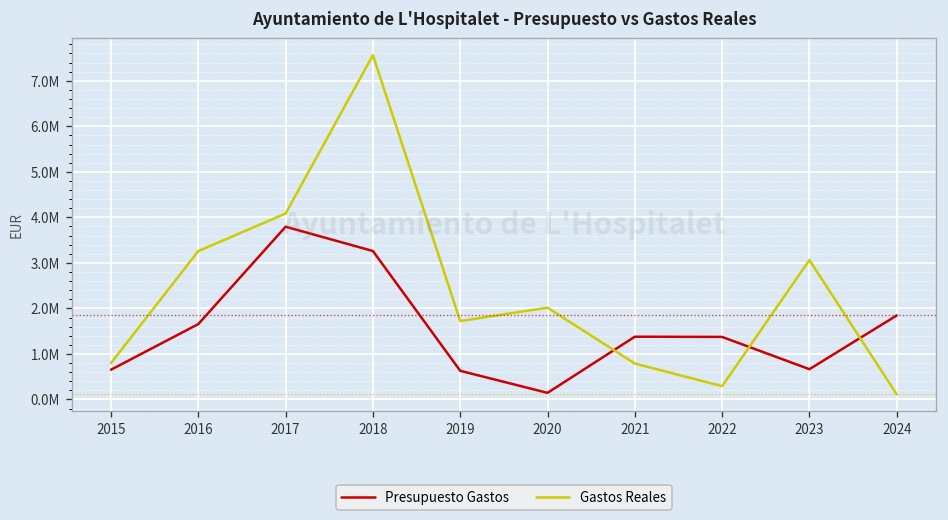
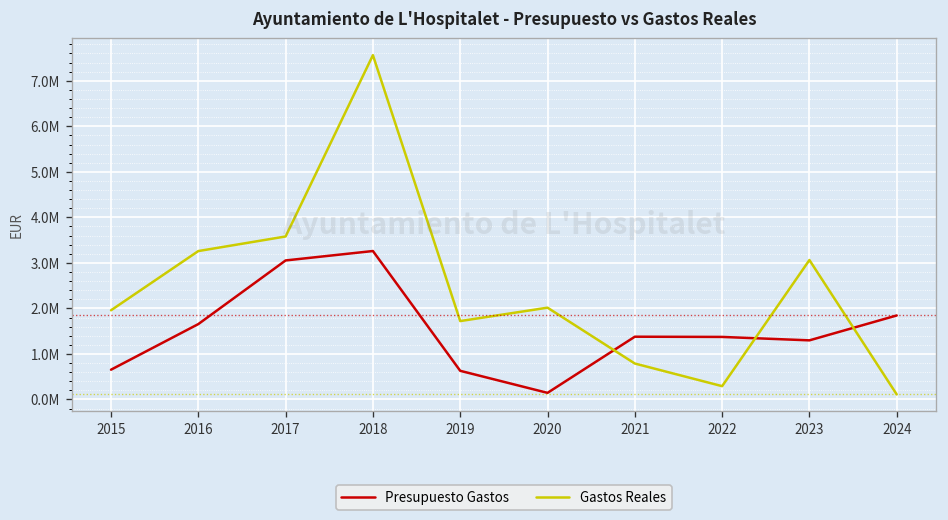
Gastos Reales, 2015: 800000 -> 2000000
Presupuesto Gastos, 2017: 3800000 -> 3100000
Gastos Reales, 2017: 4100000 -> 3600000
Presupuesto Gastos, 2023: 700000 -> 1300000
